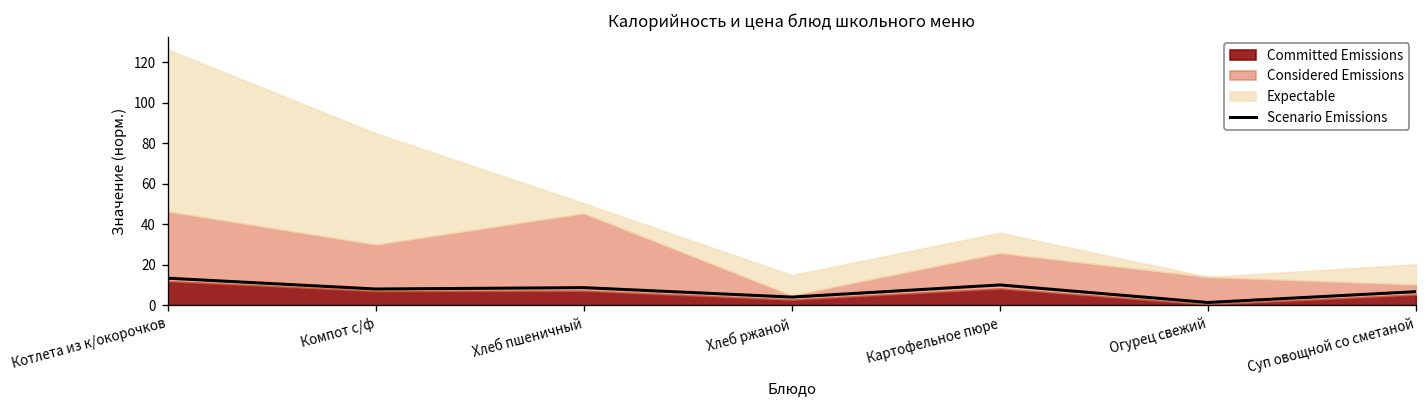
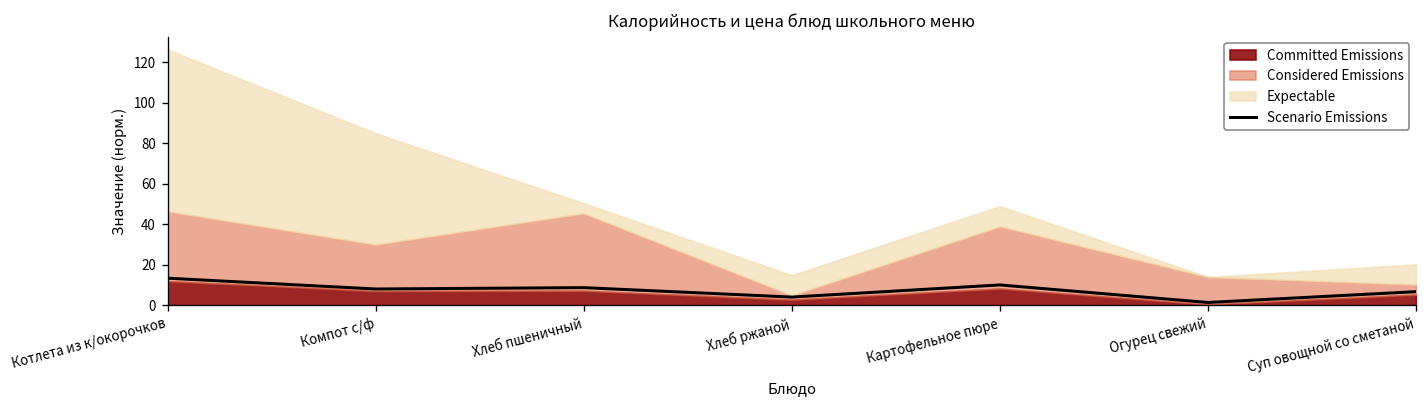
Considered Emissions, Картофельное пюре: 18 -> 31
